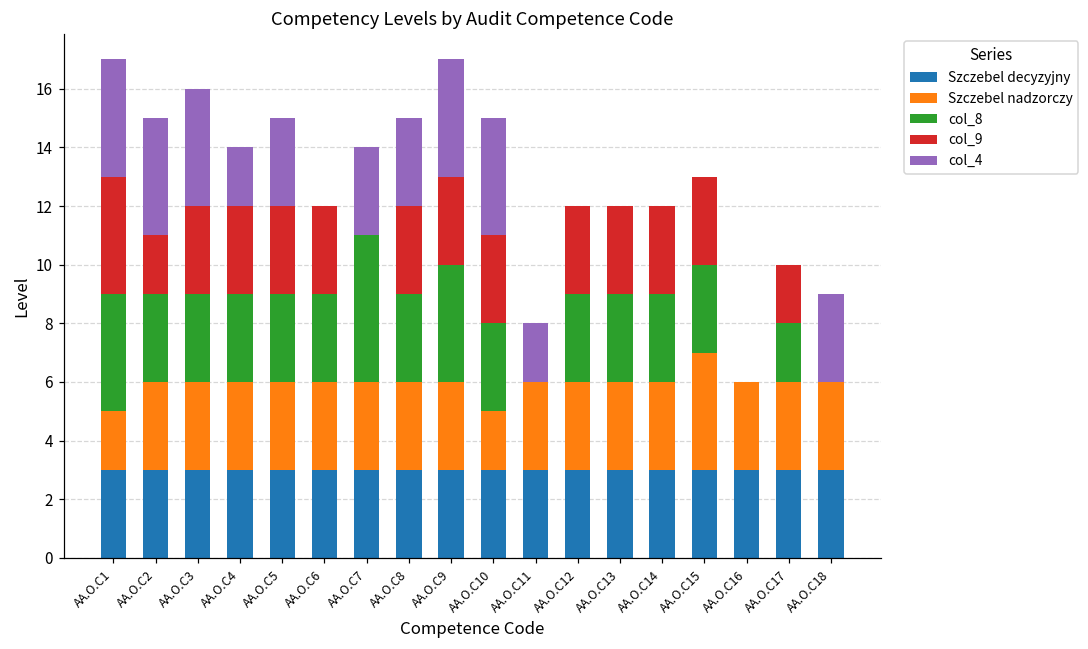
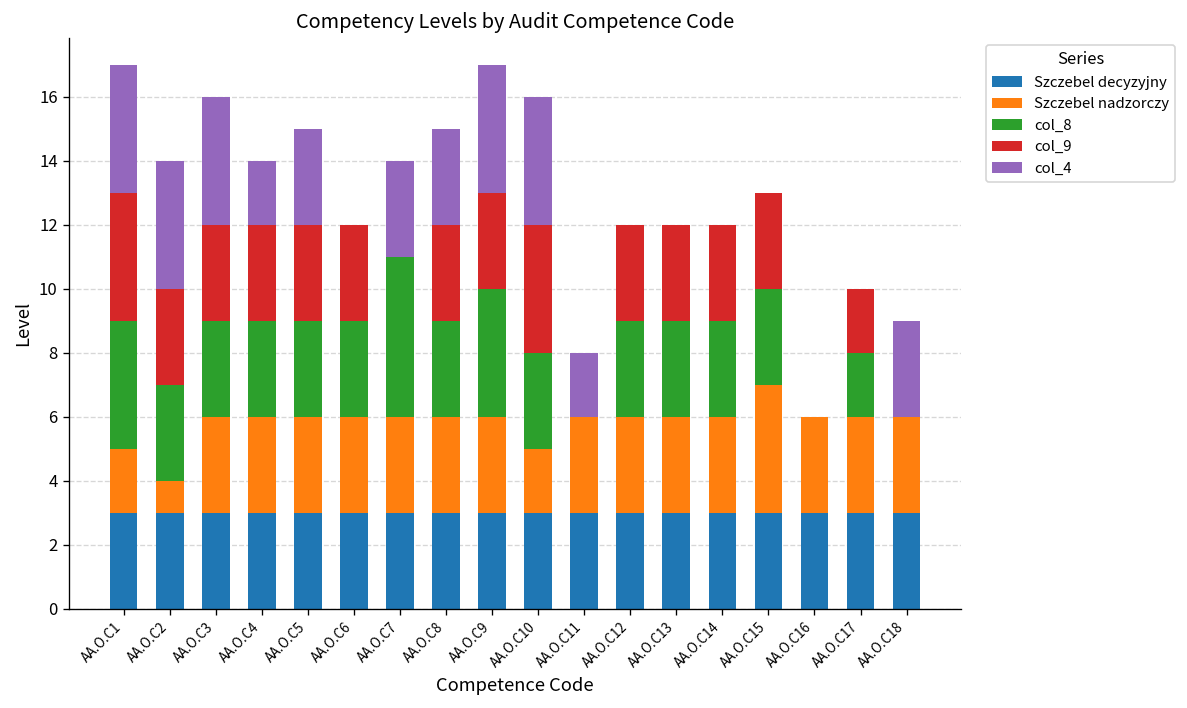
Szczebel nadzorczy, AA.O.C2: 3 -> 1
col_9, AA.O.C2: 2 -> 3
col_9, AA.O.C10: 3 -> 4
